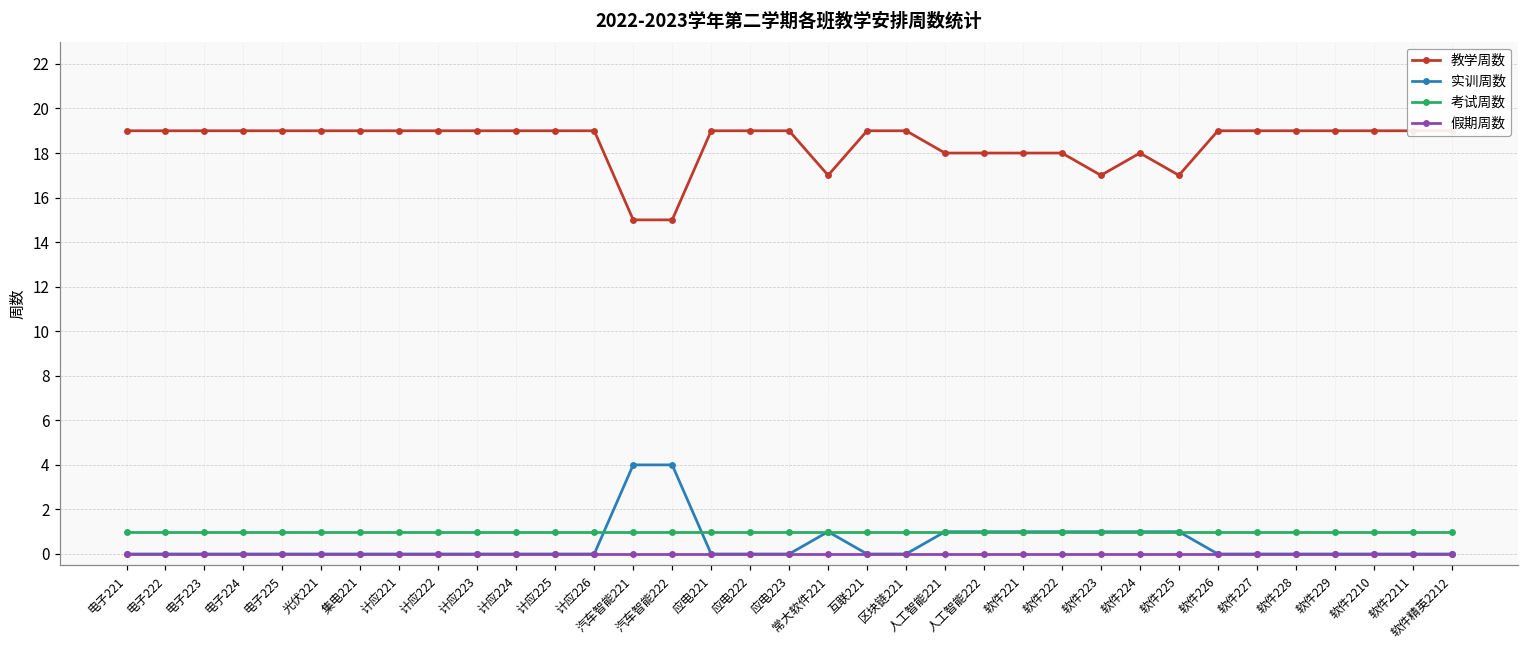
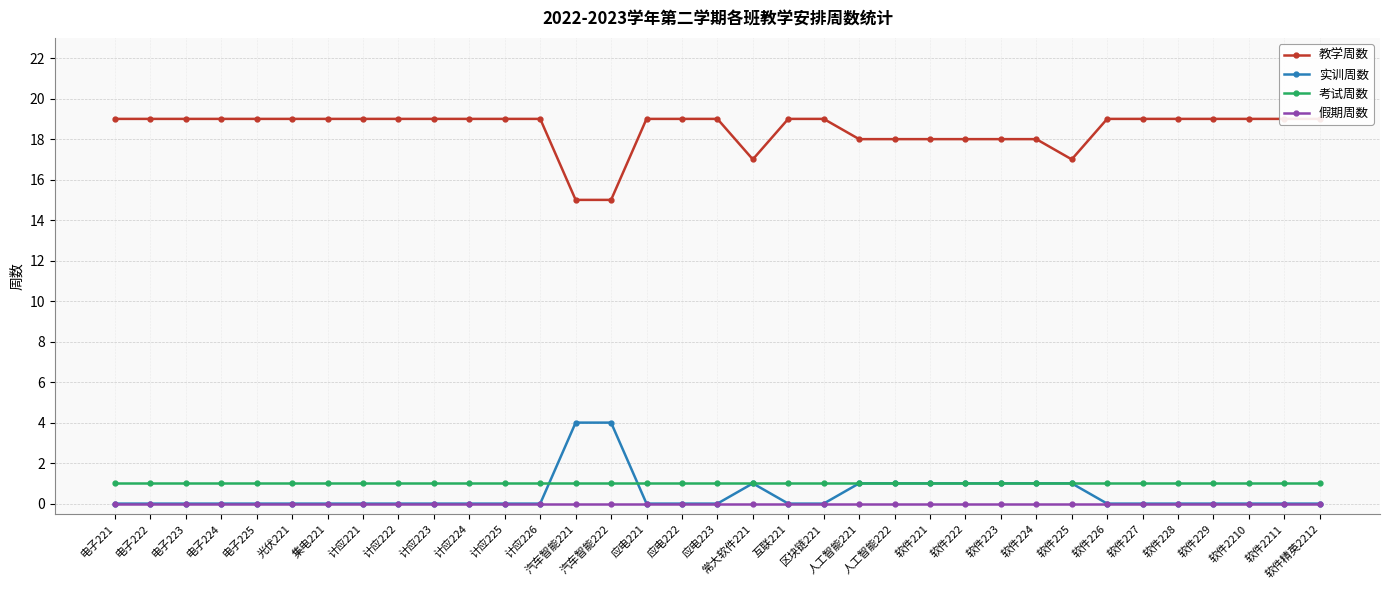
教学周数, 软件223: 17 -> 18
